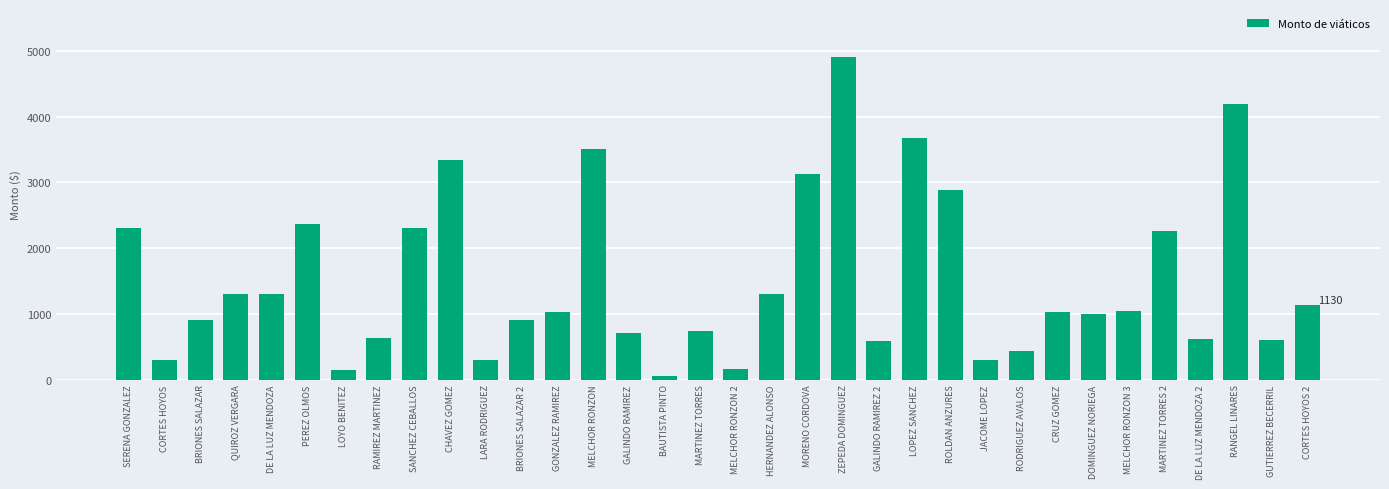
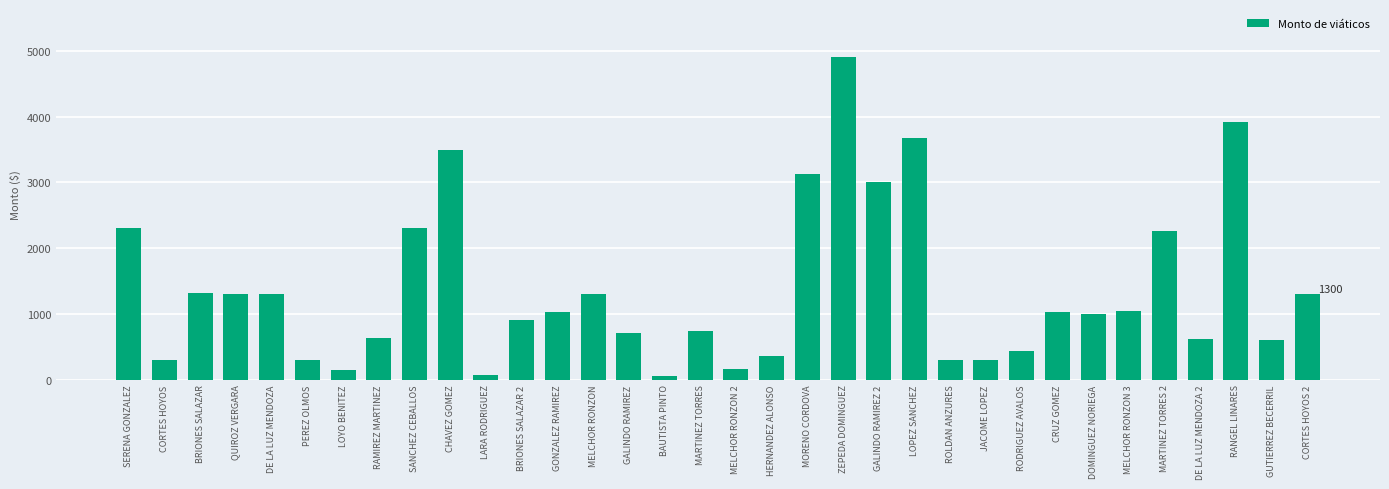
BRIONES SALAZAR: 900 -> 1300
PEREZ OLMOS: 2400 -> 300
CHAVEZ GOMEZ: 3300 -> 3500
LARA RODRIGUEZ: 300 -> 100
MELCHOR RONZON: 3500 -> 1300
HERNANDEZ ALONSO: 1300 -> 400
GALINDO RAMIREZ 2: 600 -> 3000
ROLDAN ANZURES: 2900 -> 300
RANGEL LINARES: 4200 -> 3900
CORTES HOYOS 2: 1130 -> 1300
